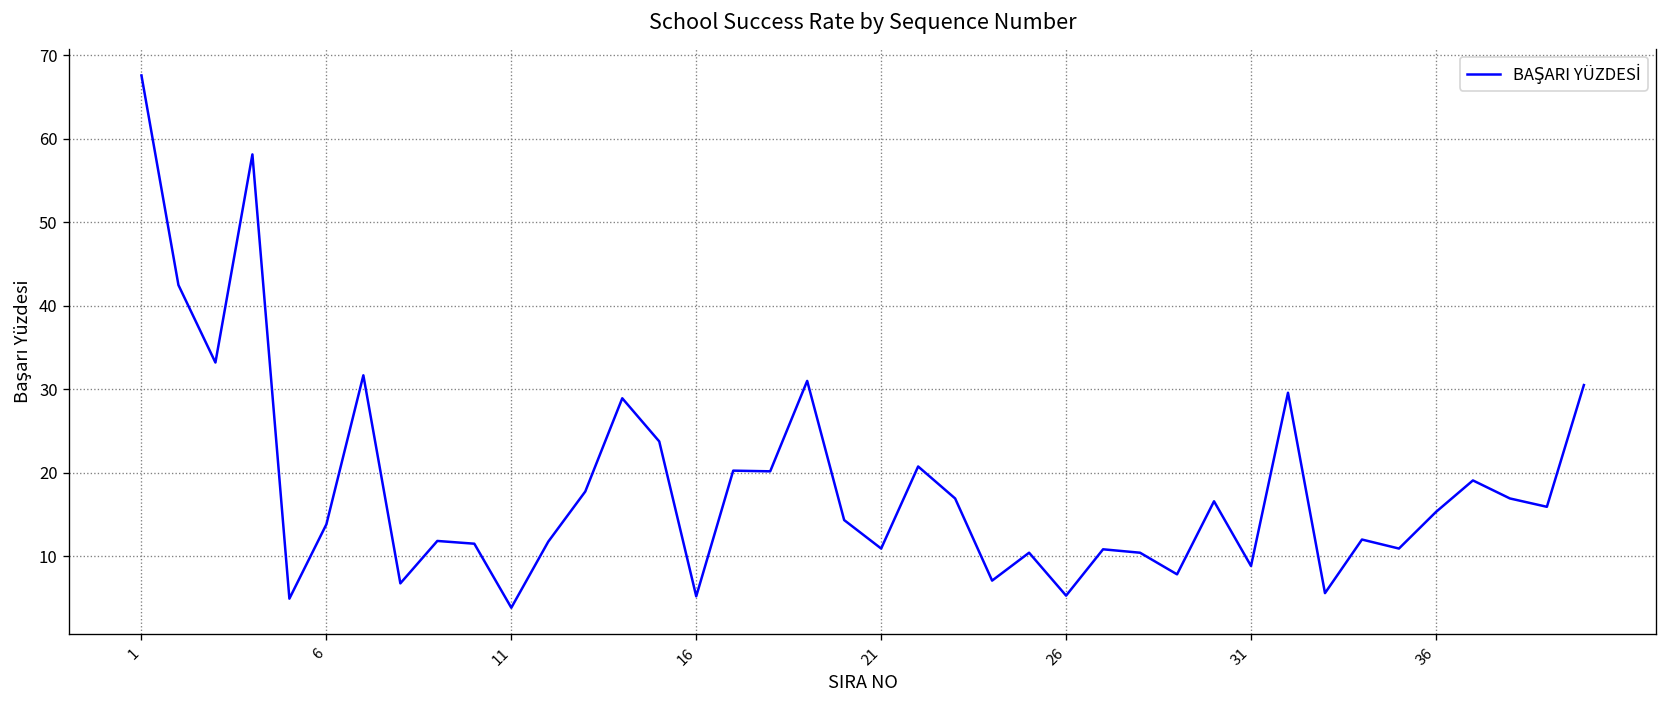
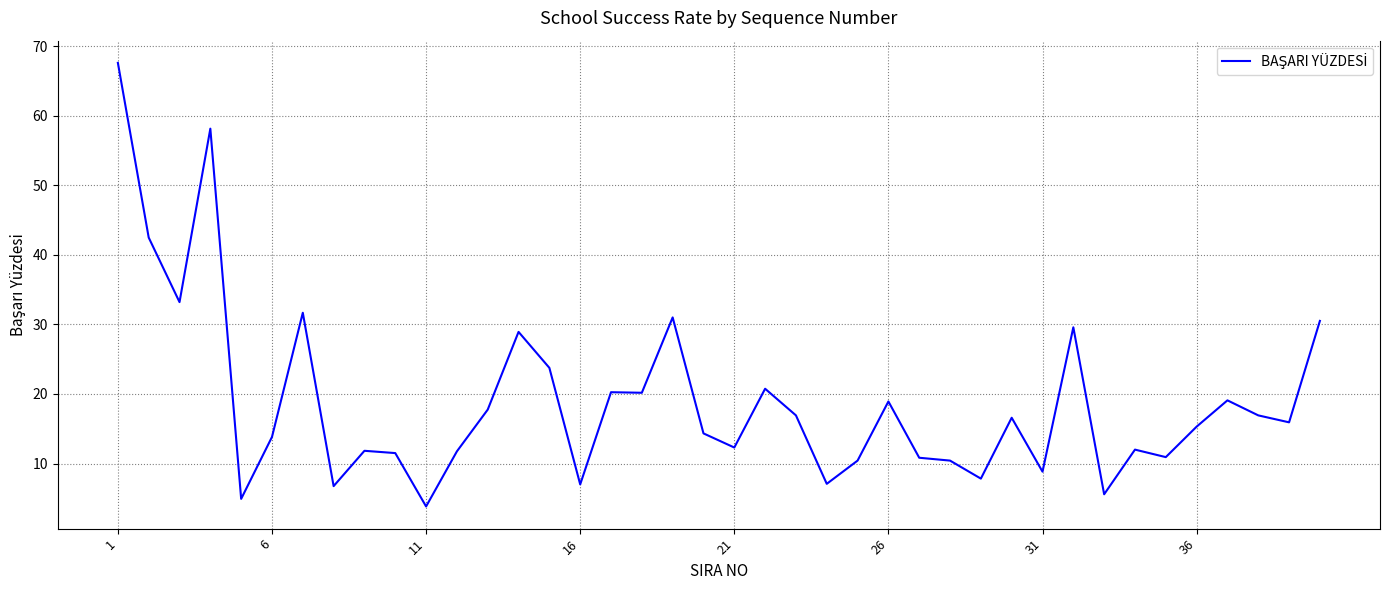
16: 5 -> 7
21: 11 -> 12
26: 5 -> 19
